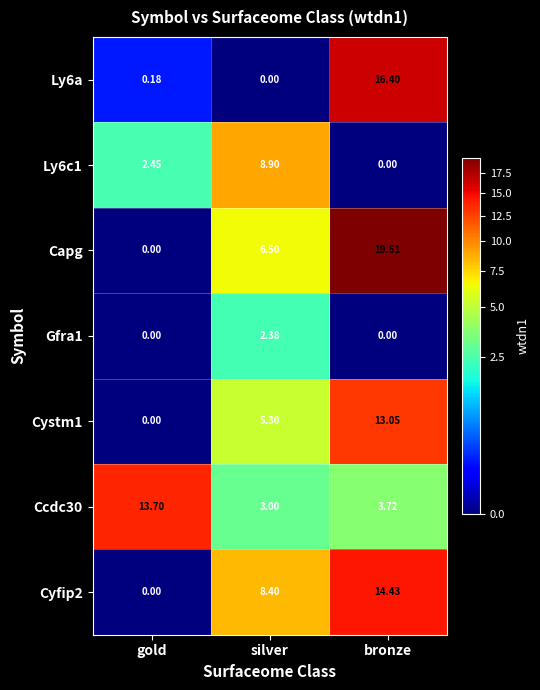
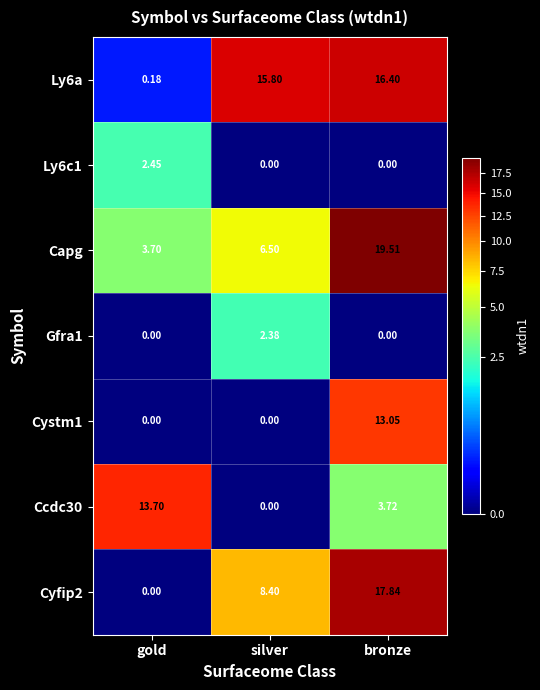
Ly6a, silver: 0.00 -> 15.80
Ly6c1, silver: 8.90 -> 0.00
Capg, gold: 0.00 -> 3.70
Cystm1, silver: 5.30 -> 0.00
Ccdc30, silver: 3.00 -> 0.00
Cyfip2, bronze: 14.43 -> 17.84
